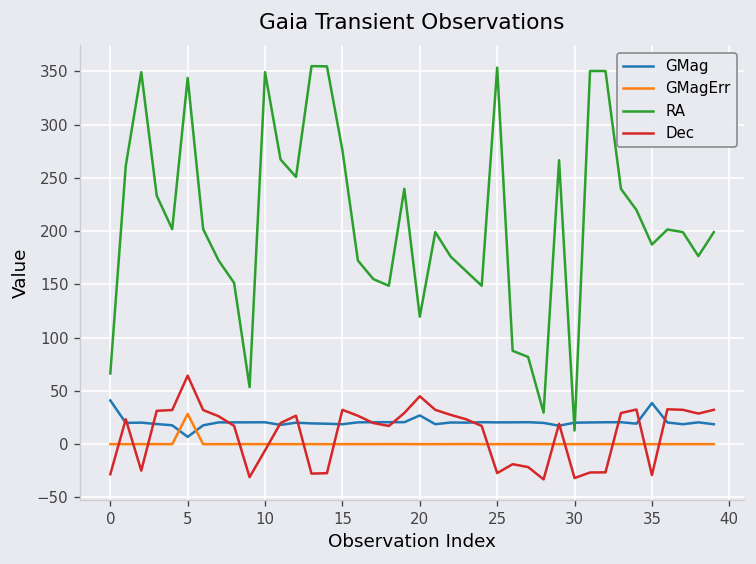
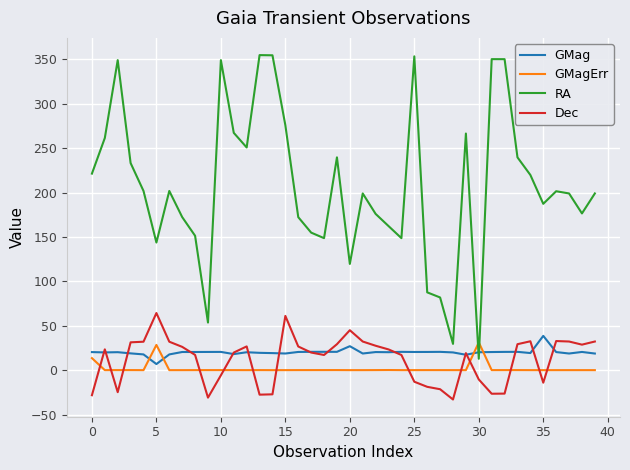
GMag, 0: 40 -> 20
GMagErr, 0: 0 -> 10
RA, 0: 70 -> 220
RA, 5: 340 -> 140
Dec, 15: 30 -> 60
Dec, 25: -30 -> -10
GMagErr, 30: 0 -> 30
Dec, 30: -30 -> -10
Dec, 35: -30 -> -10
